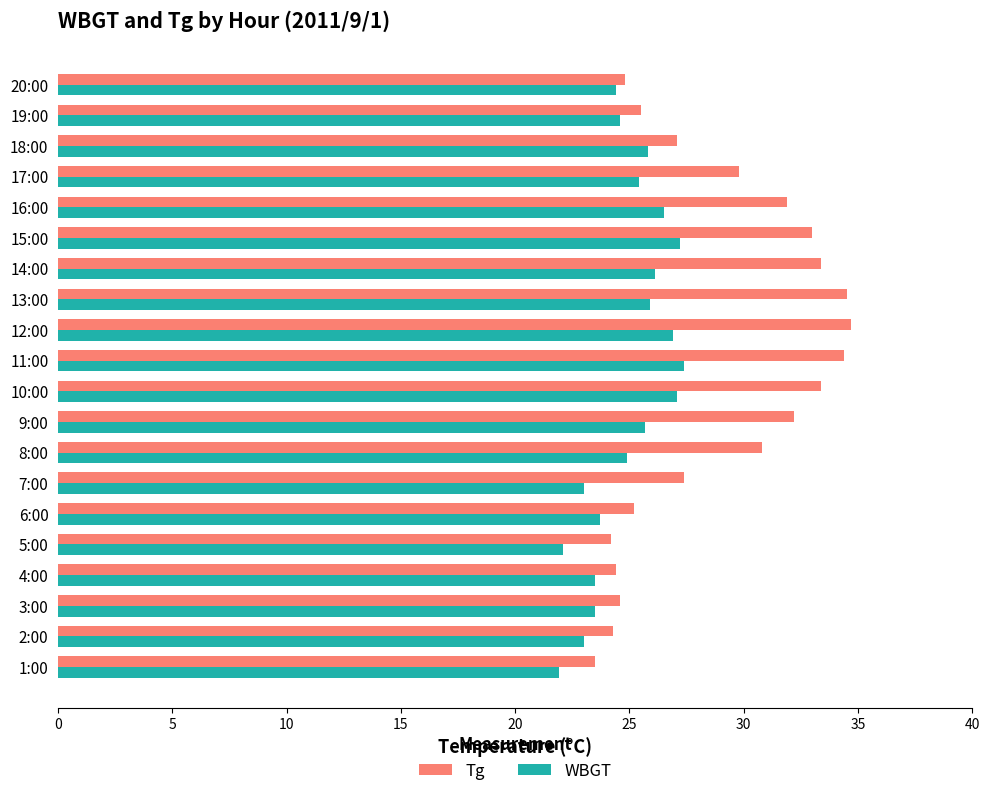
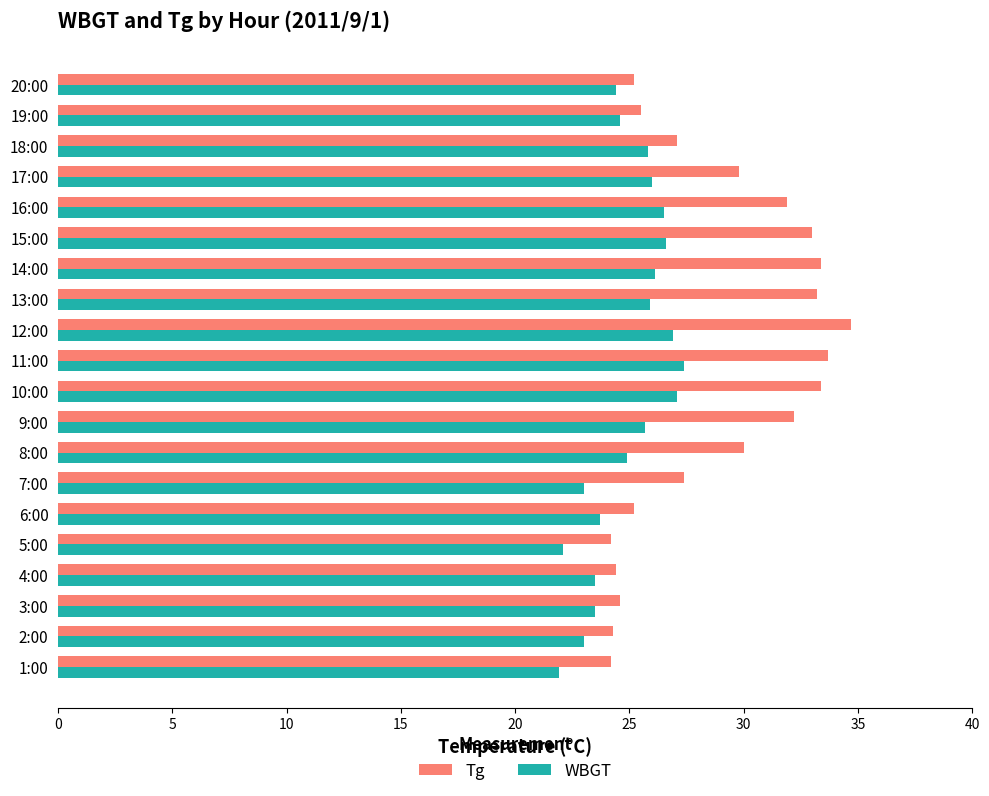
Tg, 20:00: 24.8 -> 25.2
WBGT, 17:00: 25.4 -> 26.0
WBGT, 15:00: 27.2 -> 26.6
Tg, 13:00: 34.5 -> 33.2
Tg, 11:00: 34.4 -> 33.7
Tg, 8:00: 30.8 -> 30.0
Tg, 1:00: 23.5 -> 24.2
